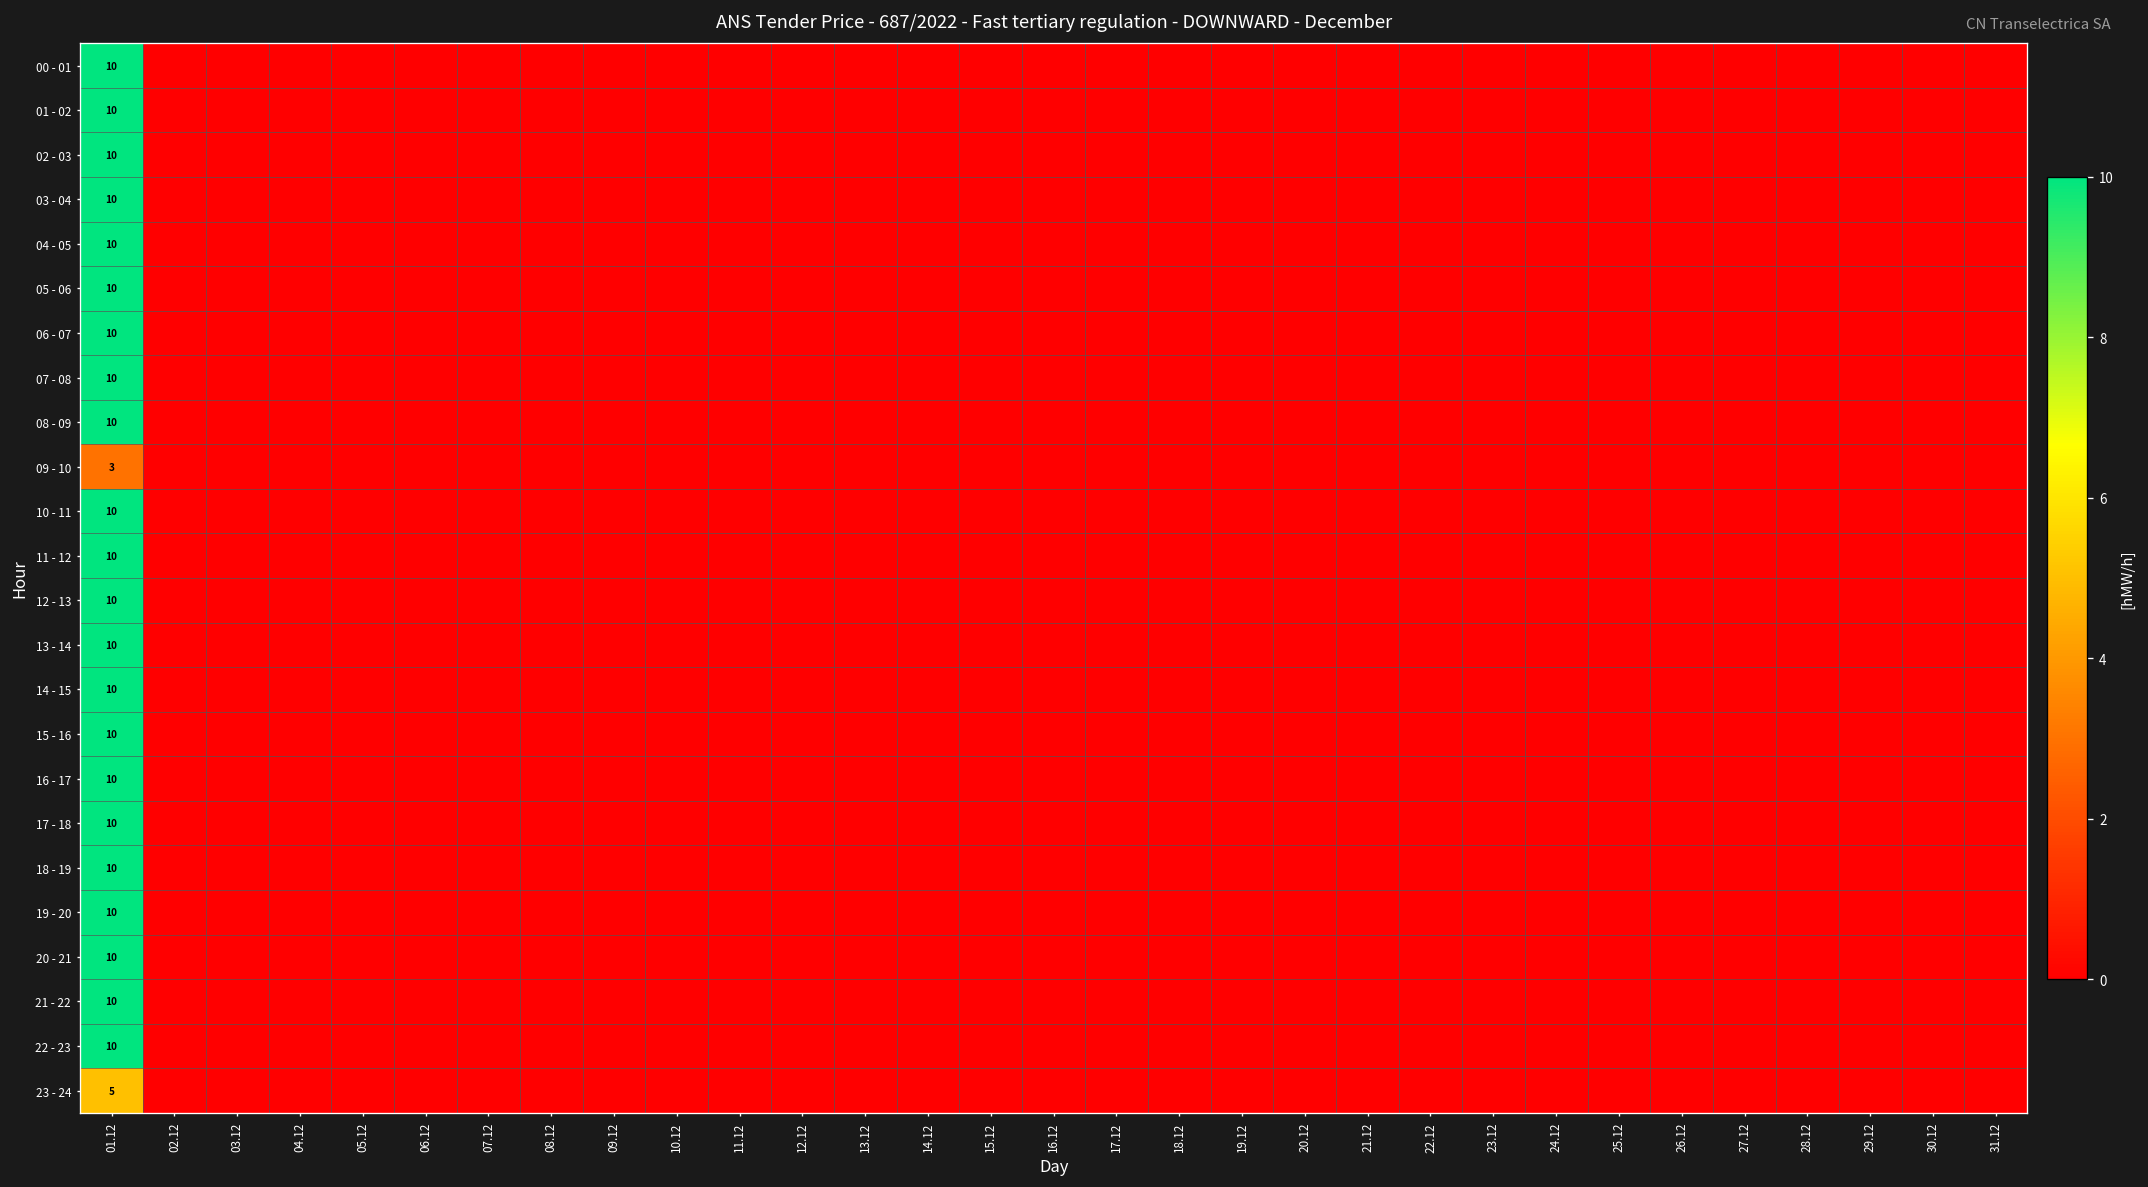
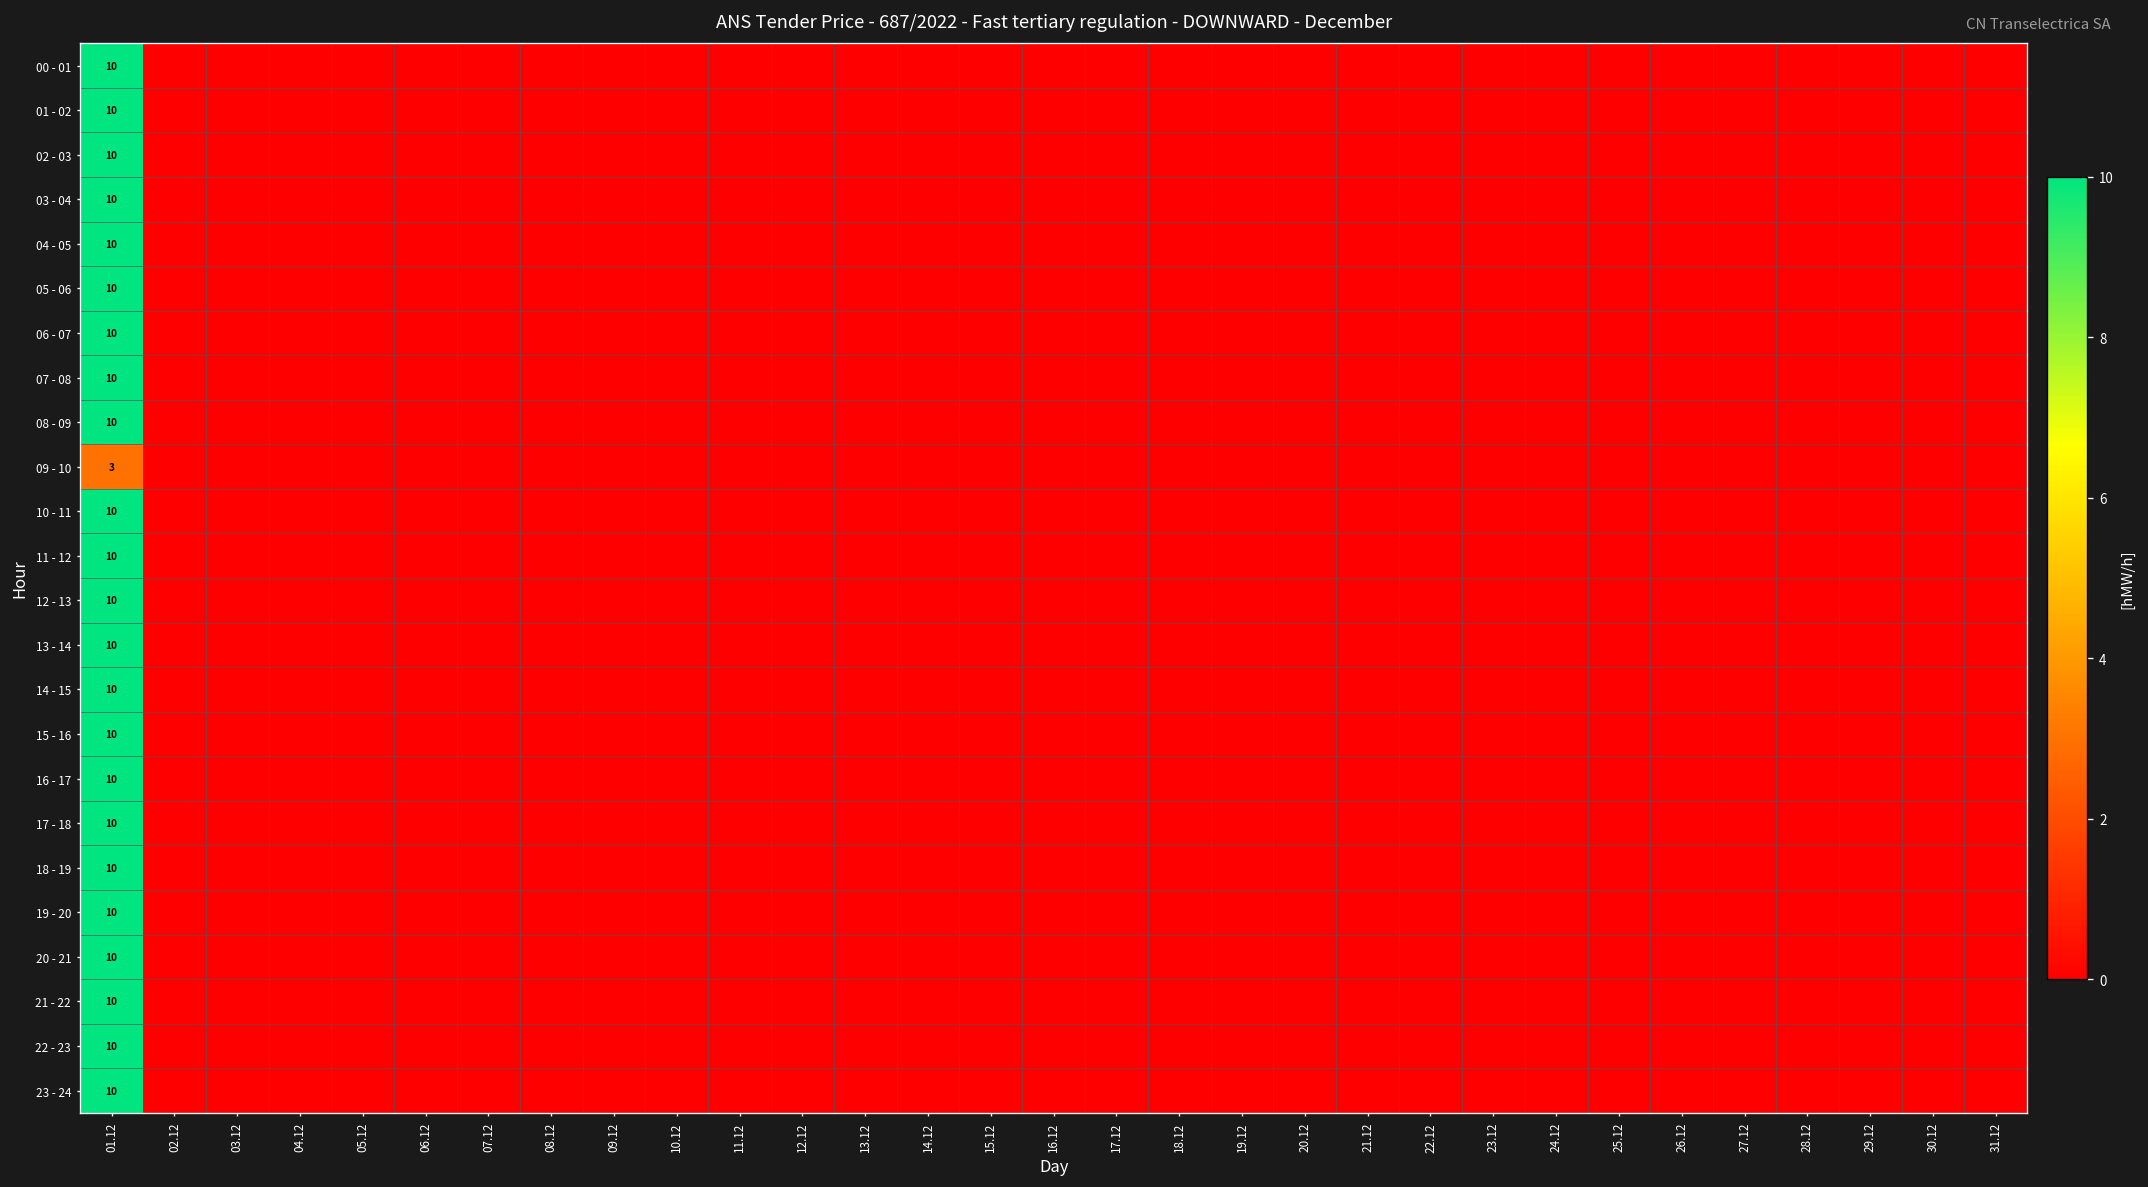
23 - 24, 01.12: 5 -> 10
